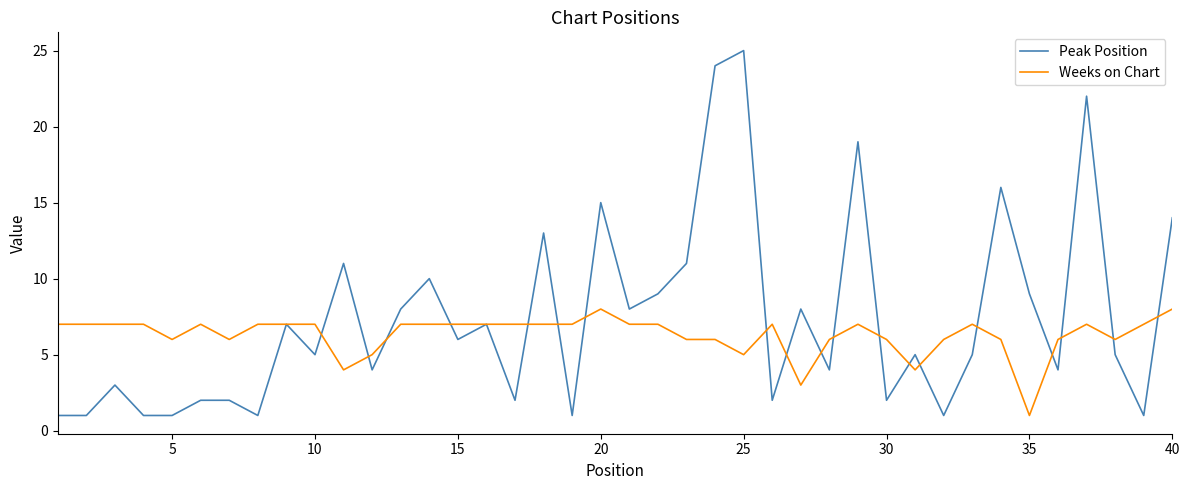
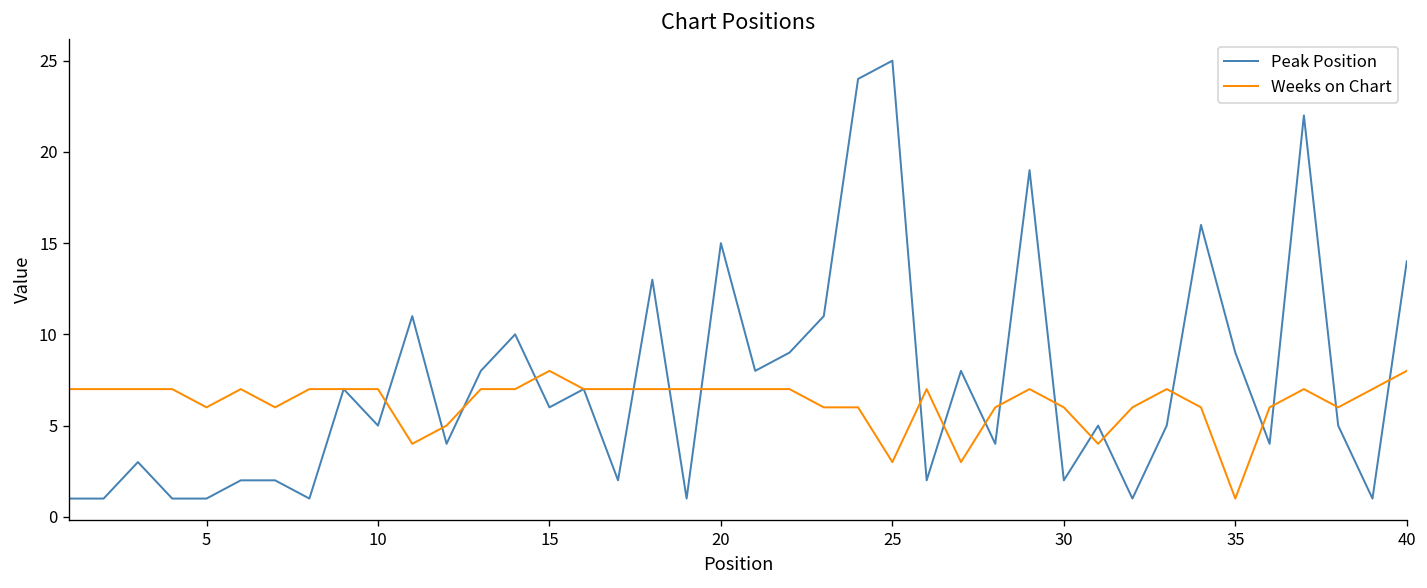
Weeks on Chart, 15: 7 -> 8
Weeks on Chart, 20: 8 -> 7
Weeks on Chart, 25: 5 -> 3
